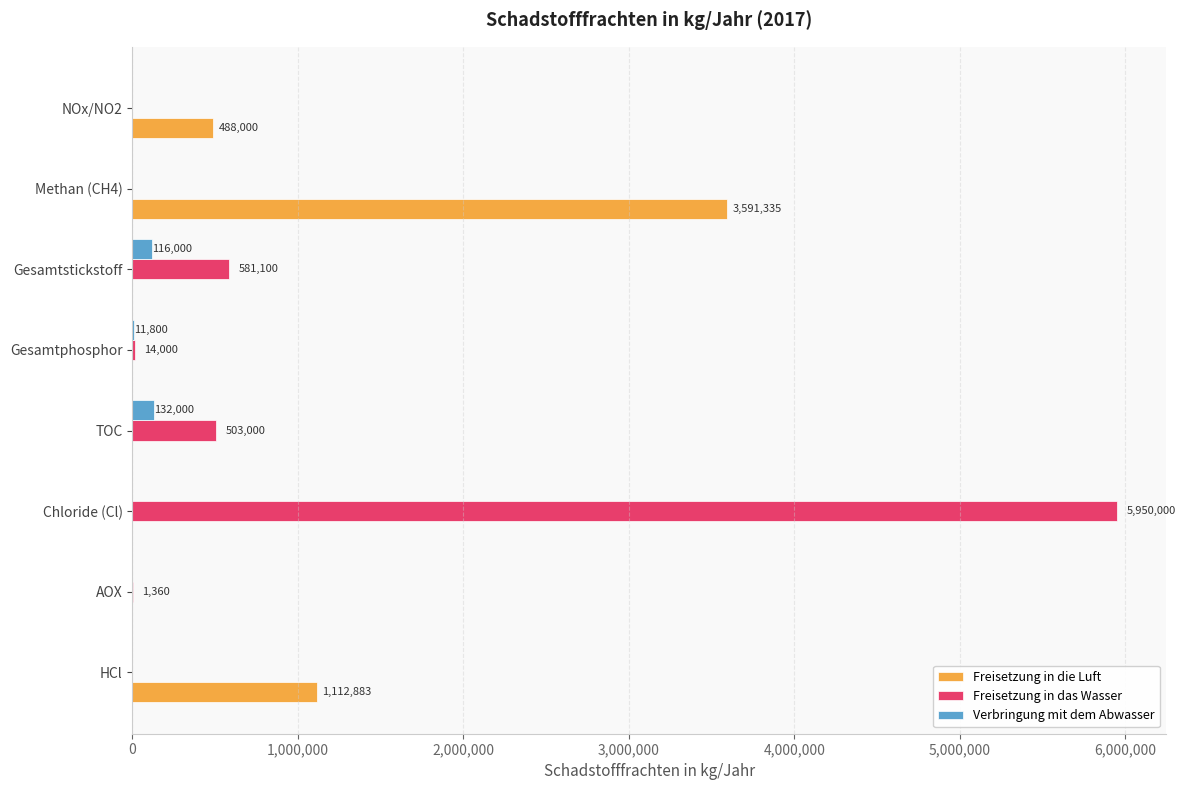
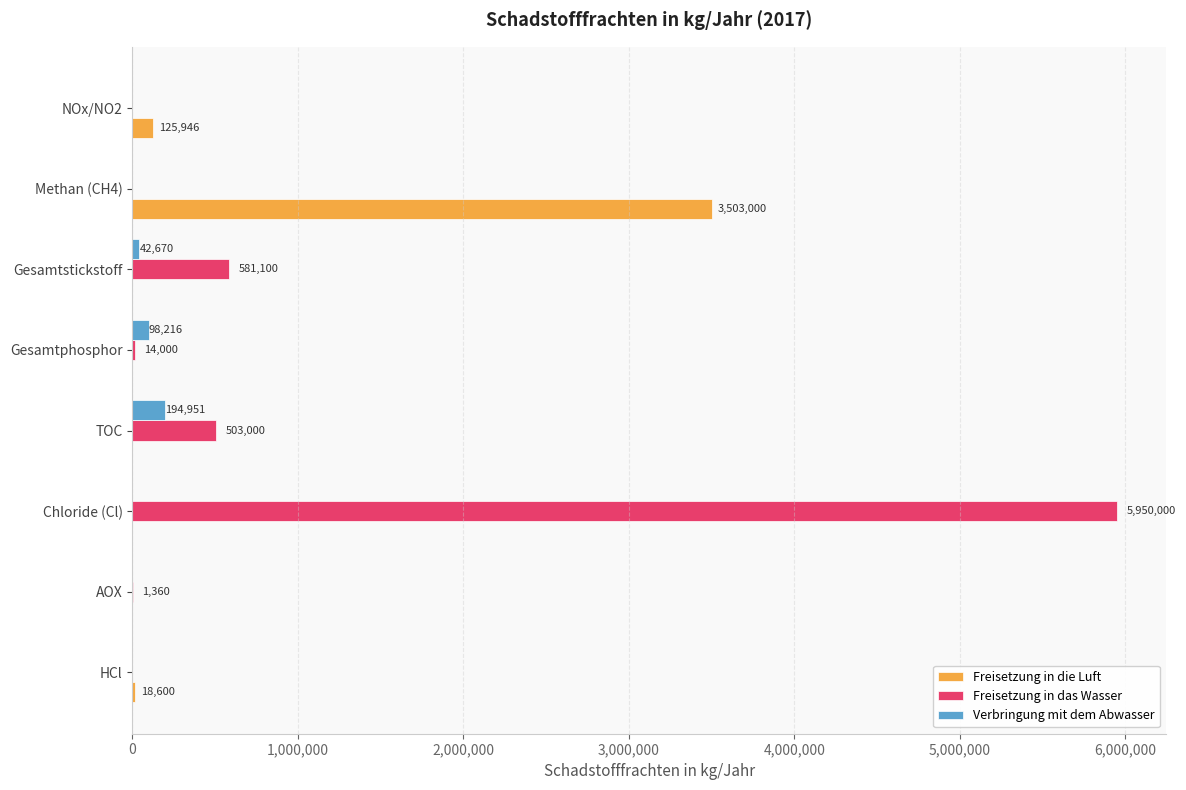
Freisetzung in die Luft, NOx/NO2: 488,000 -> 125,946
Freisetzung in die Luft, Methan (CH4): 3,591,335 -> 3,503,000
Verbringung mit dem Abwasser, Gesamtstickstoff: 116,000 -> 42,670
Verbringung mit dem Abwasser, Gesamtphosphor: 11,800 -> 98,216
Verbringung mit dem Abwasser, TOC: 132,000 -> 194,951
Freisetzung in die Luft, HCl: 1,112,883 -> 18,600
